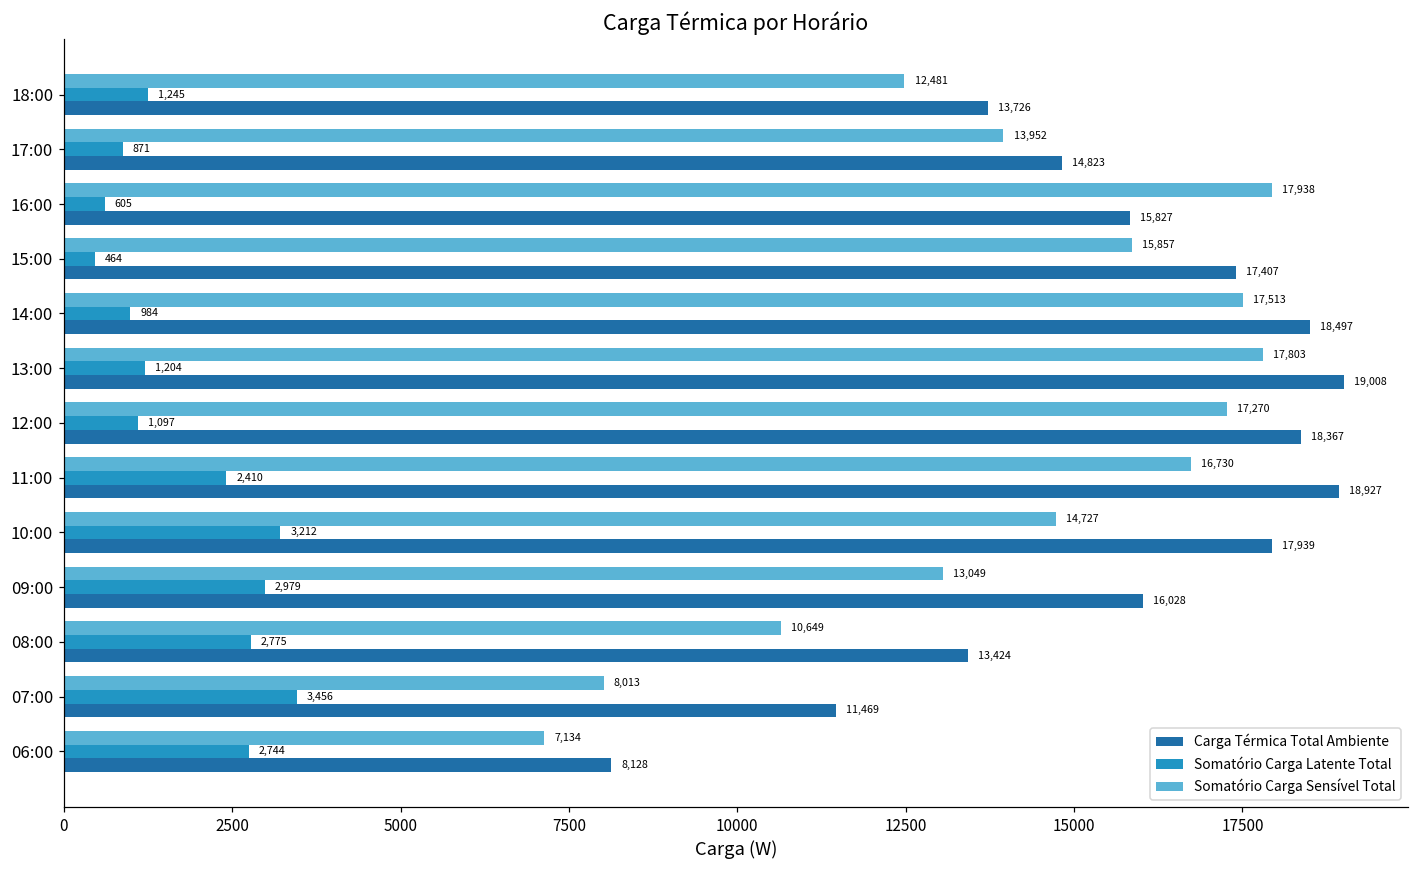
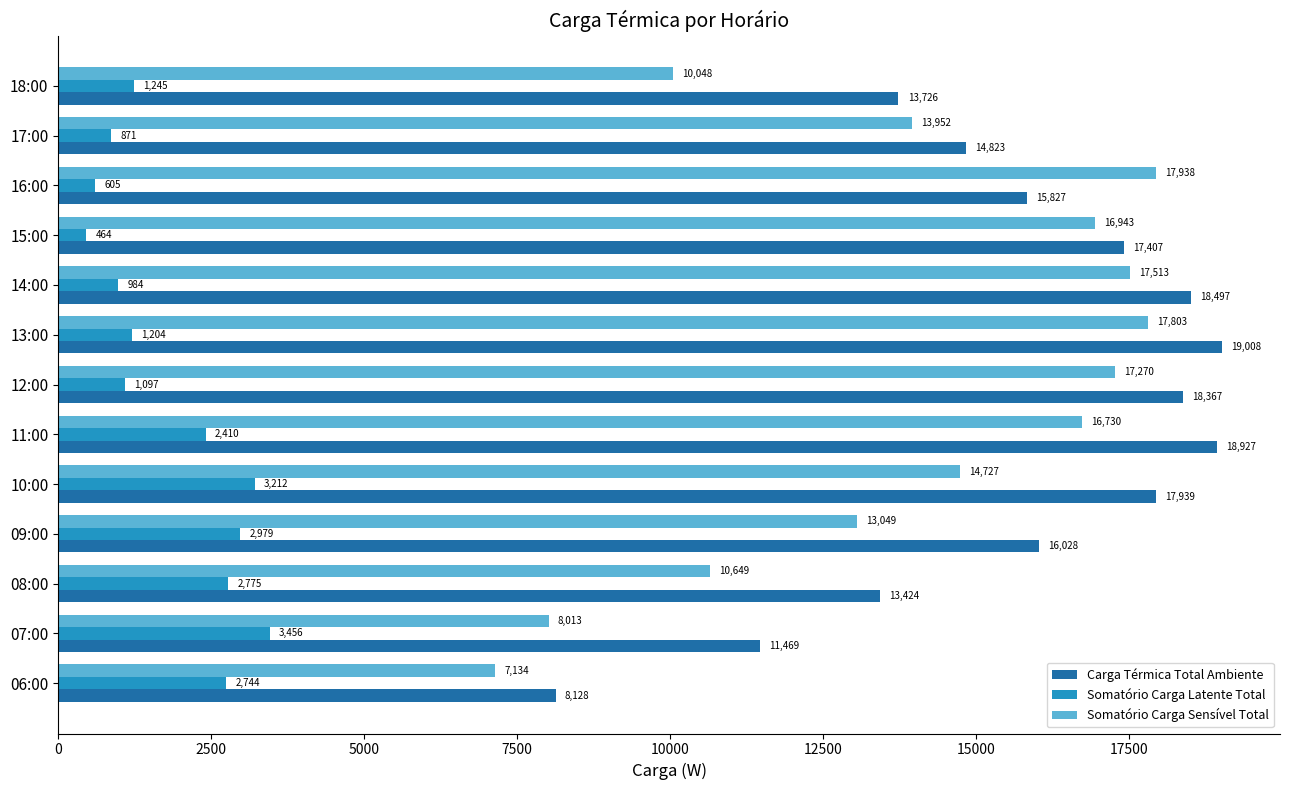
Somatório Carga Sensível Total, 18:00: 12,481 -> 10,048
Somatório Carga Sensível Total, 15:00: 15,857 -> 16,943
